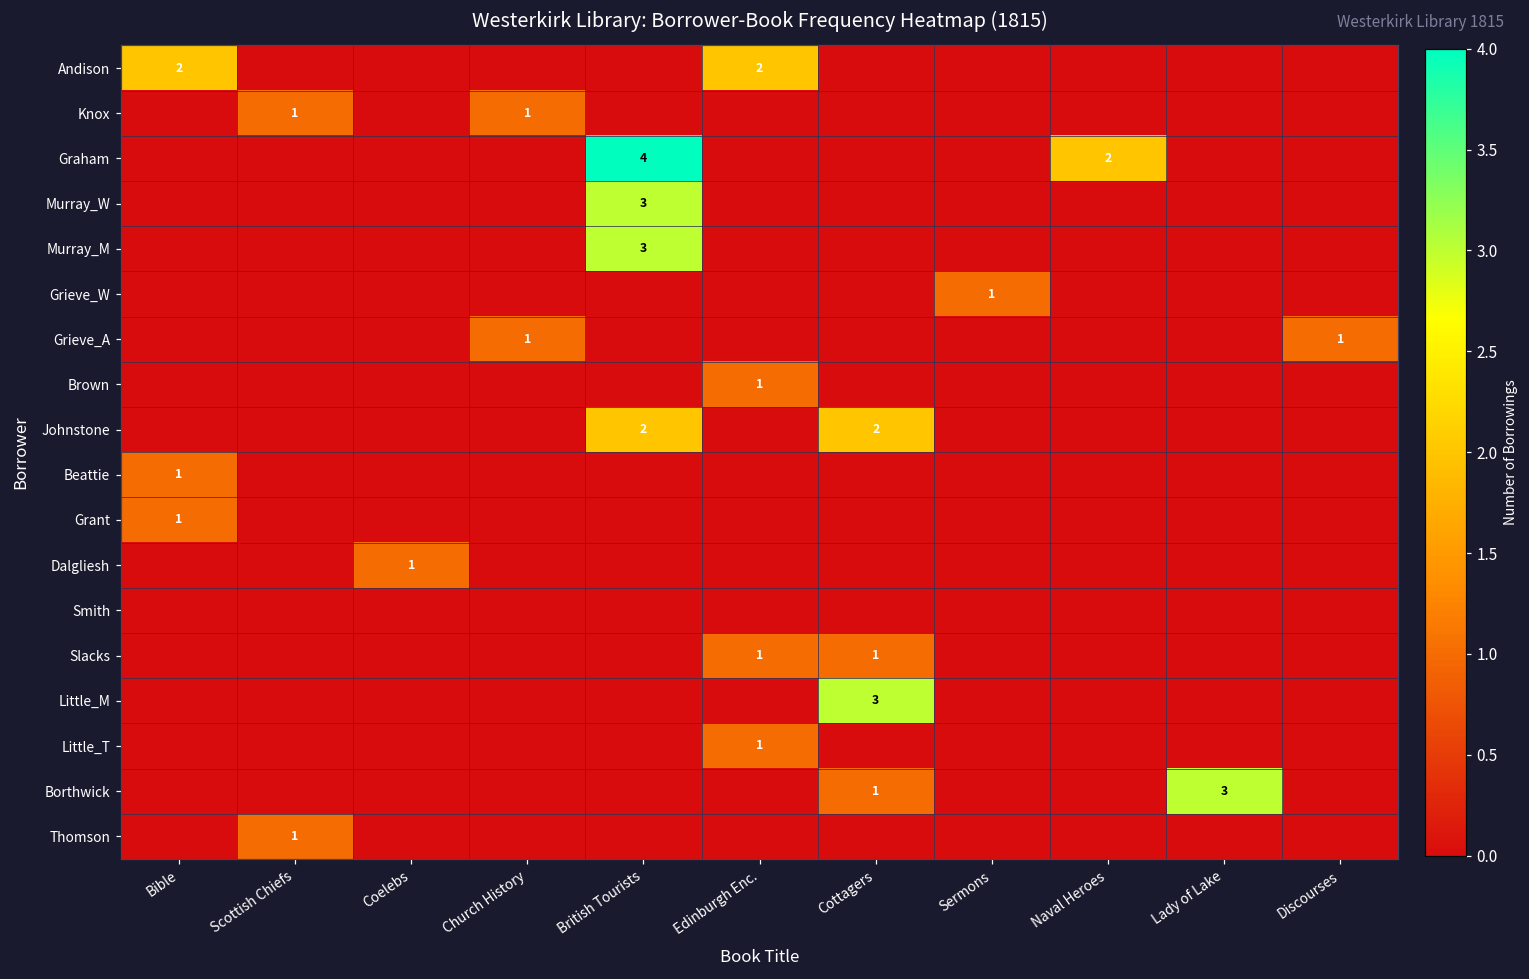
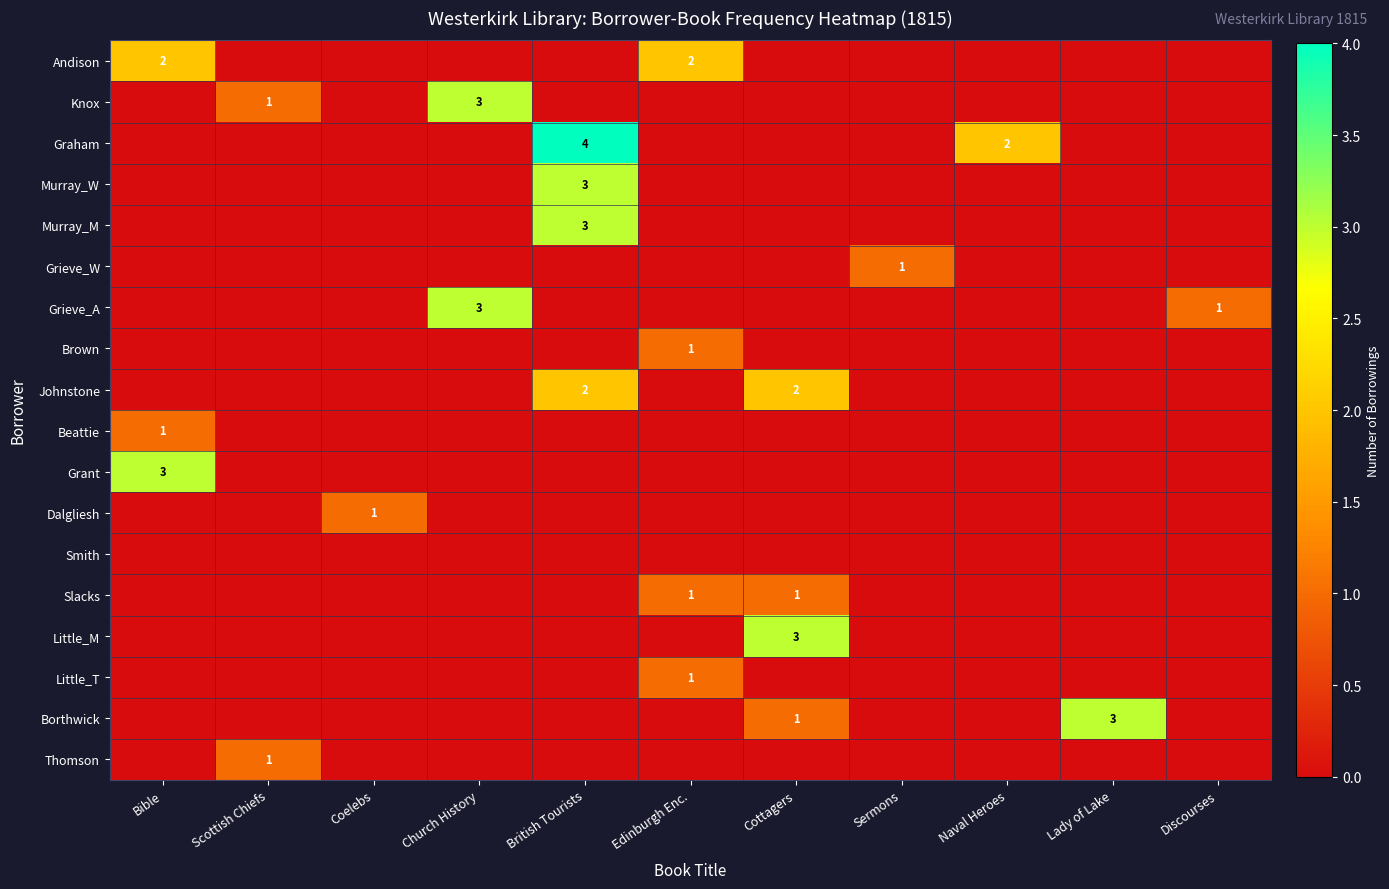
Knox, Church History: 1 -> 3
Grieve_A, Church History: 1 -> 3
Grant, Bible: 1 -> 3
